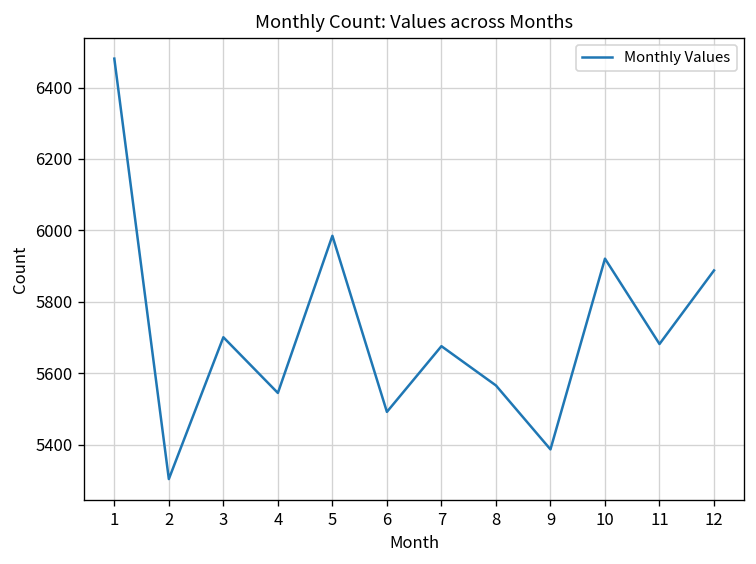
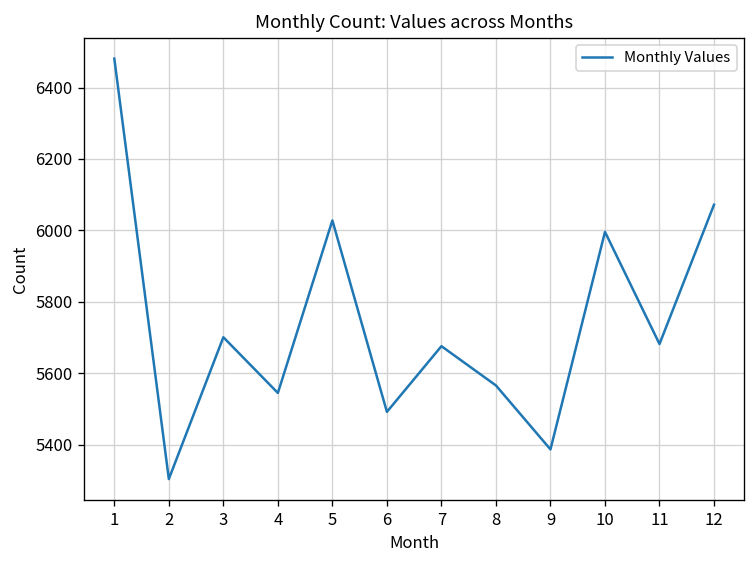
5: 5990 -> 6030
10: 5920 -> 6000
12: 5890 -> 6070
